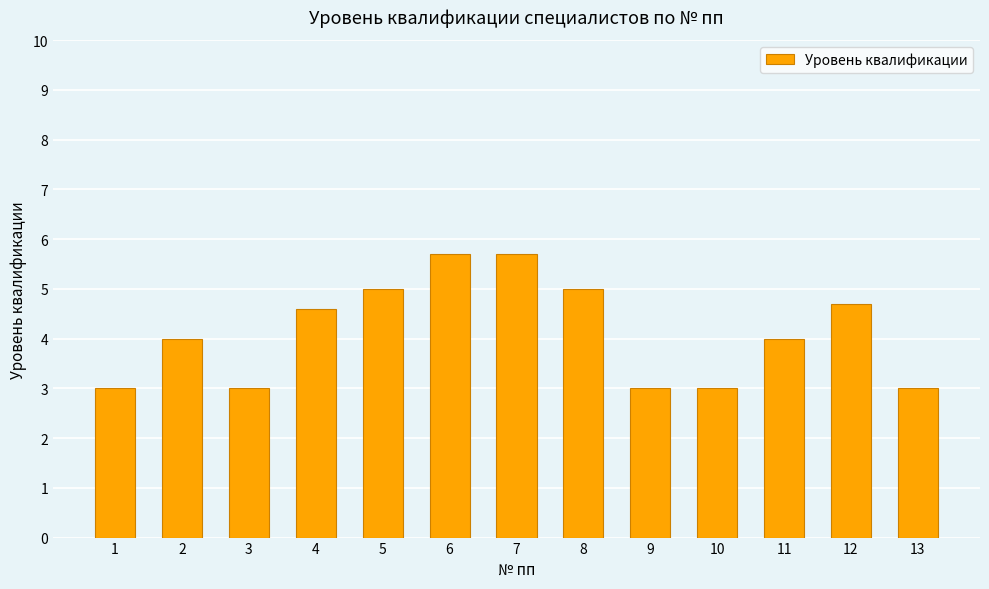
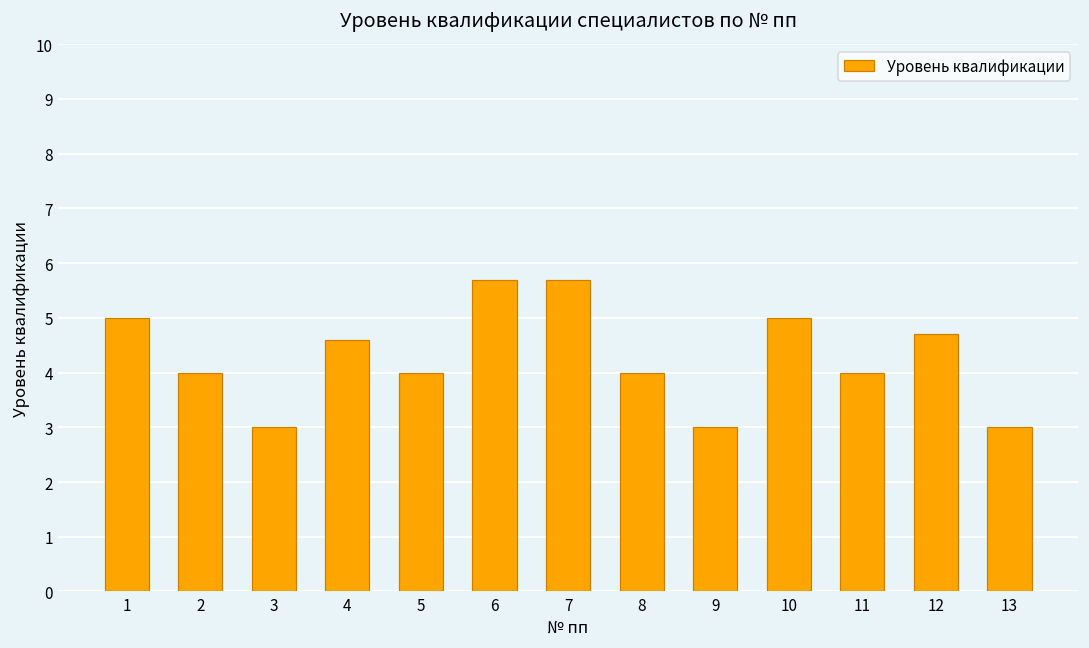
1: 3 -> 5
5: 5 -> 4
8: 5 -> 4
10: 3 -> 5
